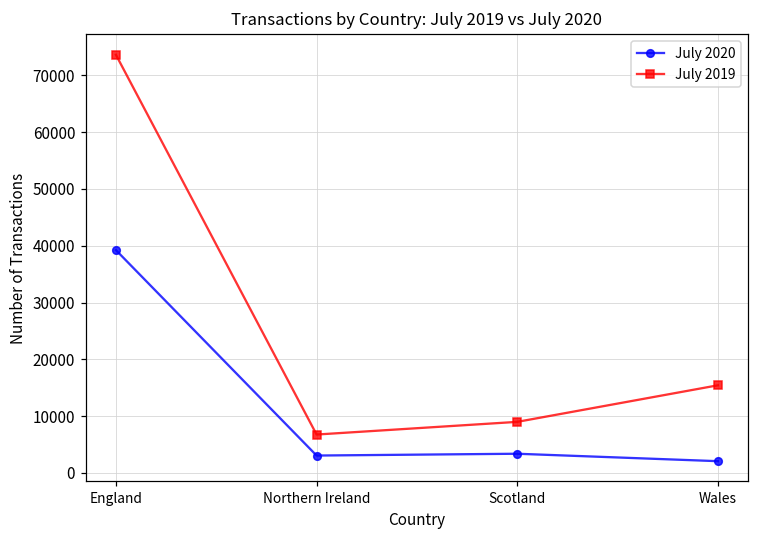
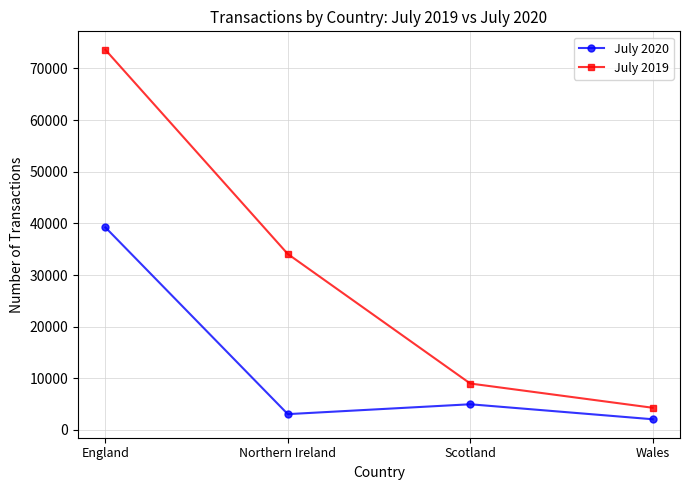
July 2019, Northern Ireland: 7000 -> 34000
July 2020, Scotland: 3000 -> 5000
July 2019, Wales: 15000 -> 4000
